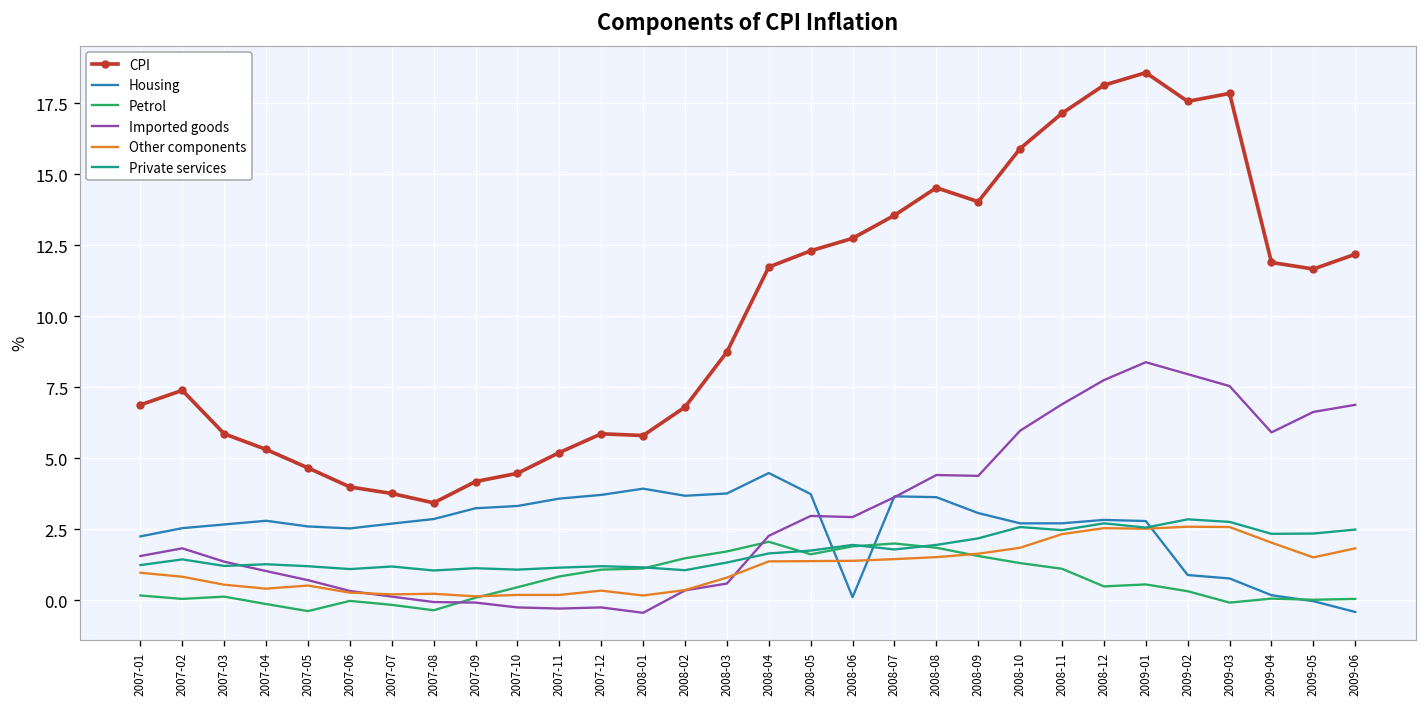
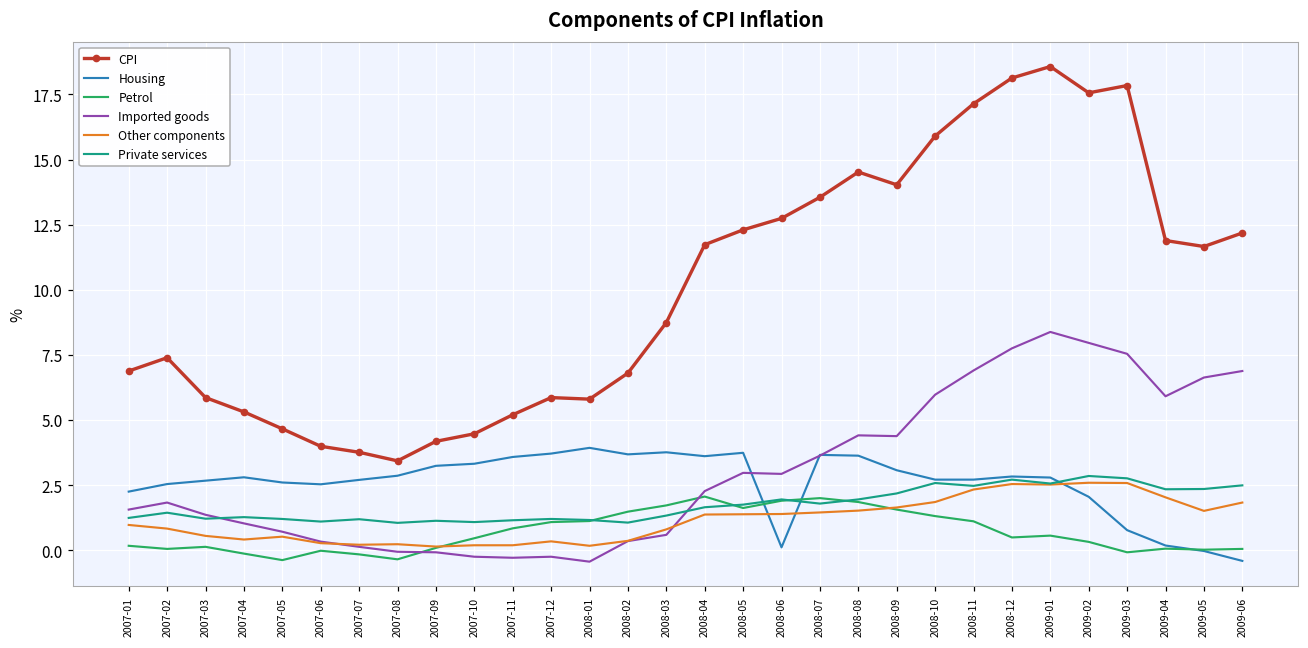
Housing, 2008-04: 4.5 -> 3.6
Housing, 2009-02: 0.9 -> 2.1
